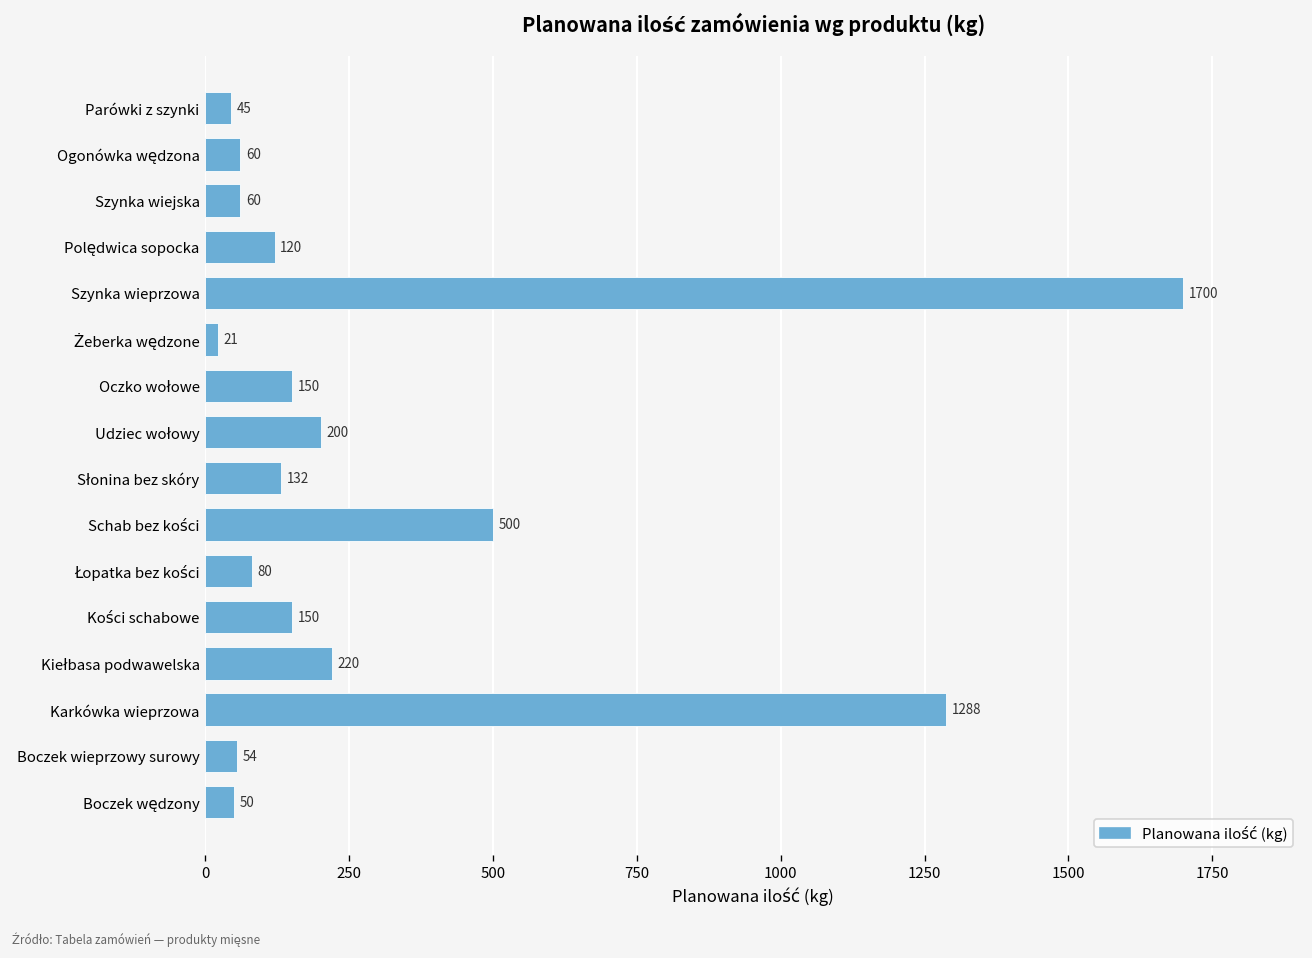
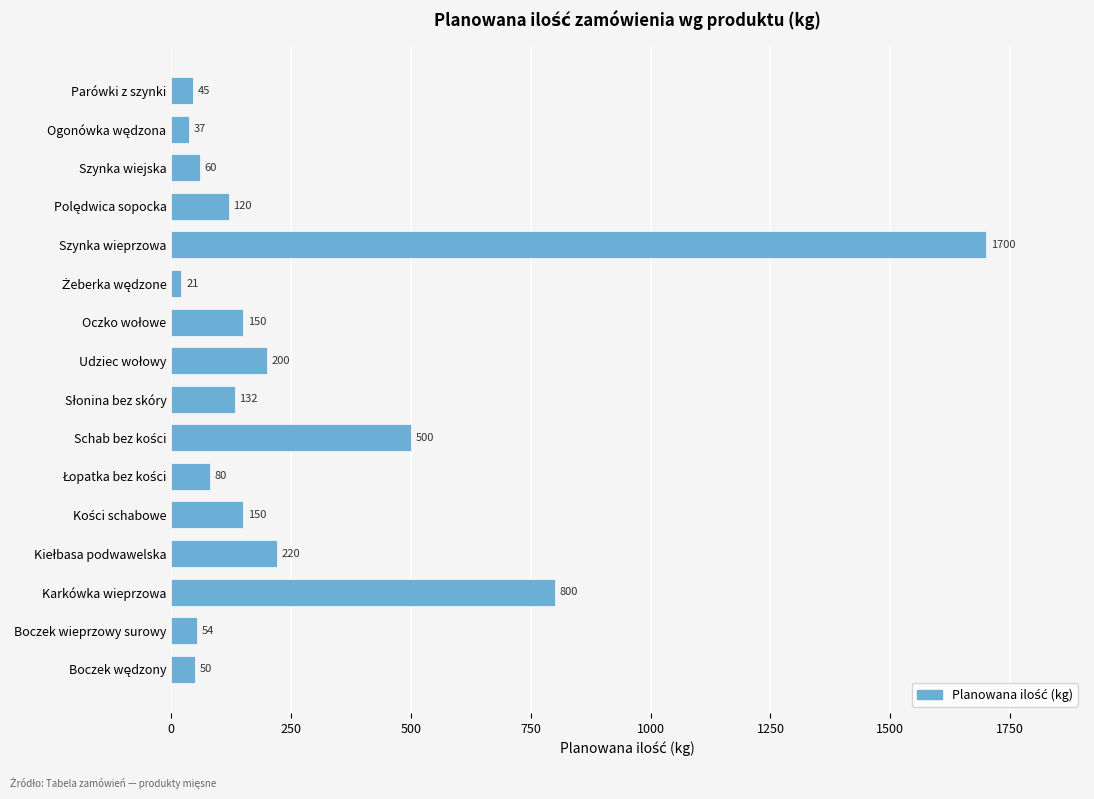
Ogonówka wędzona: 60 -> 37
Karkówka wieprzowa: 1288 -> 800
